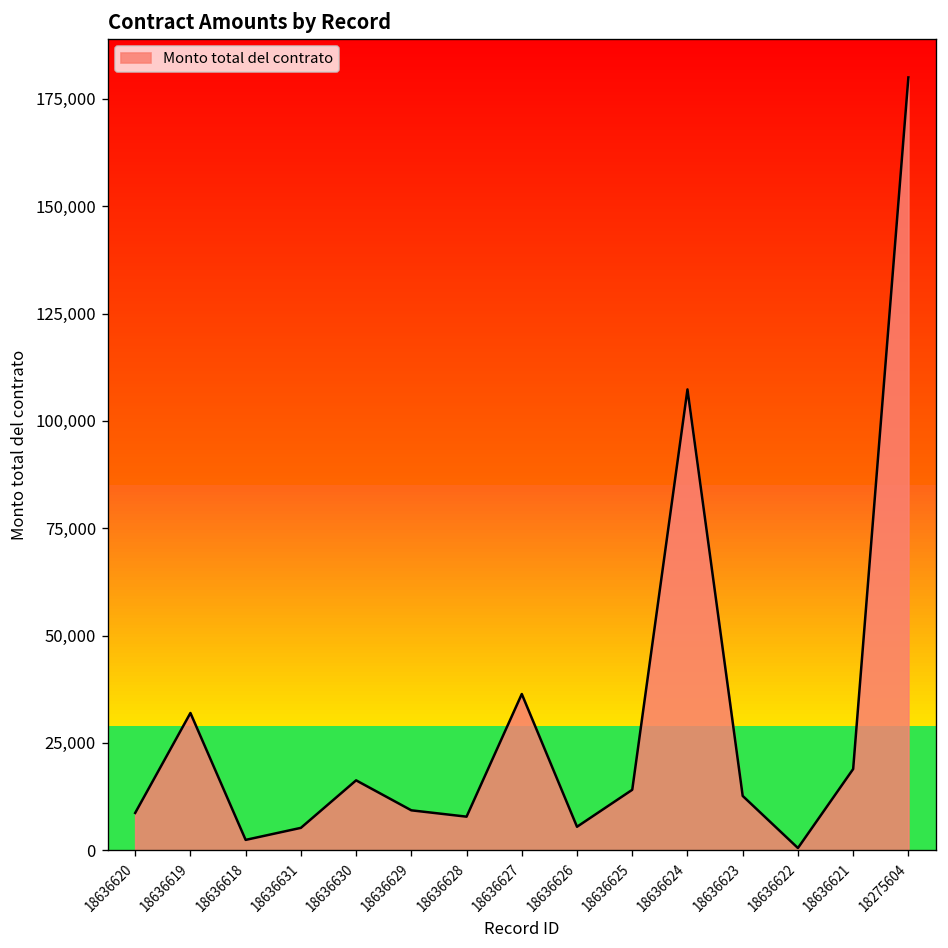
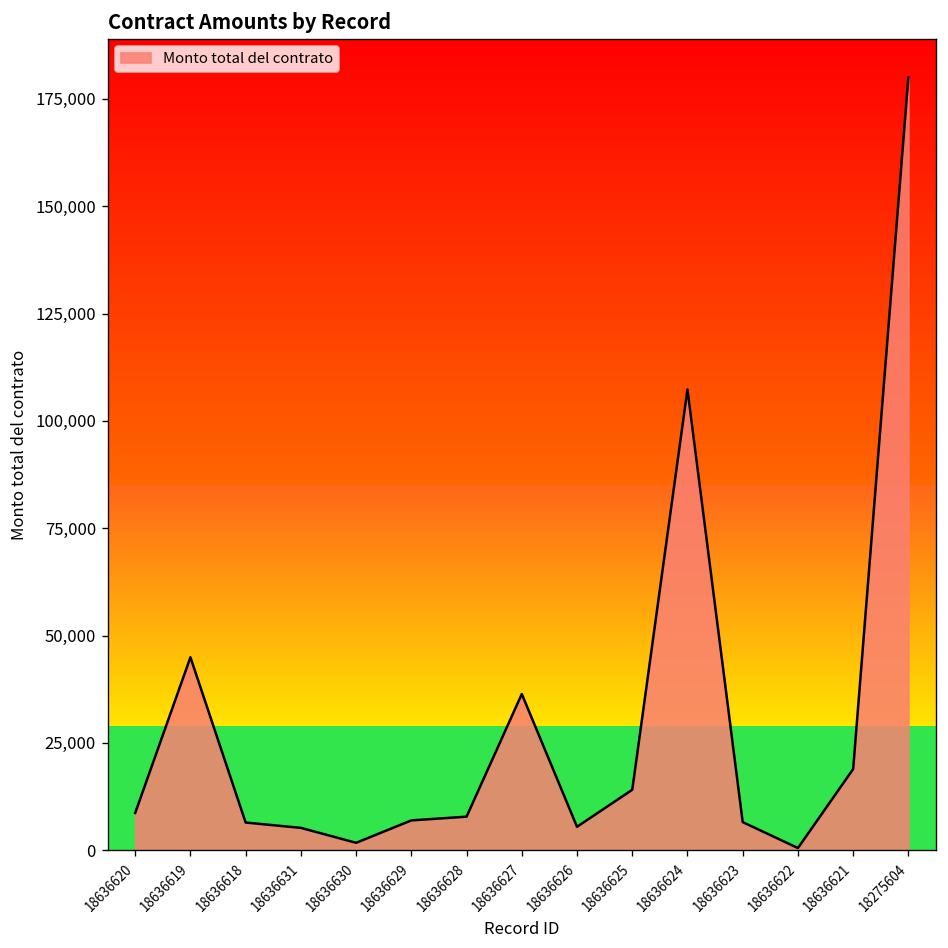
18636619: 32,000 -> 45,000
18636618: 2,000 -> 6,000
18636630: 16,000 -> 2,000
18636629: 9,000 -> 7,000
18636623: 13,000 -> 7,000
